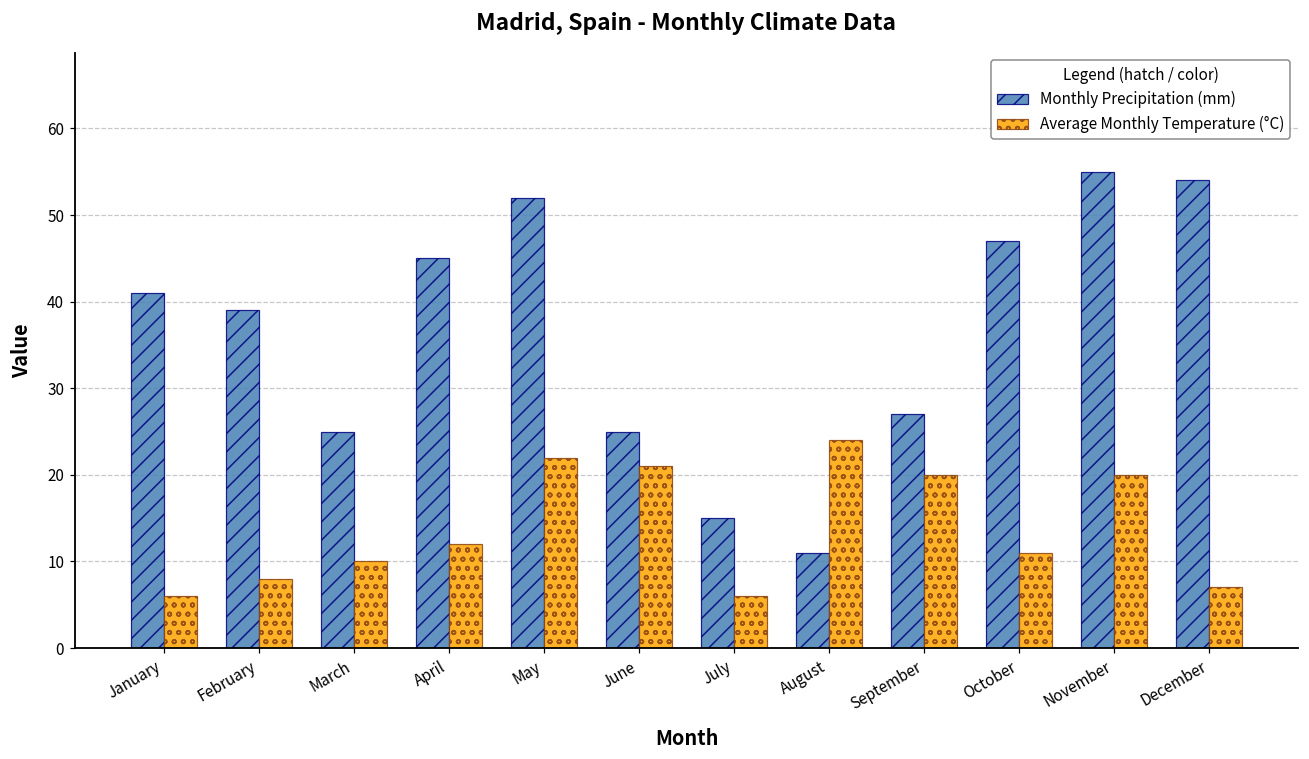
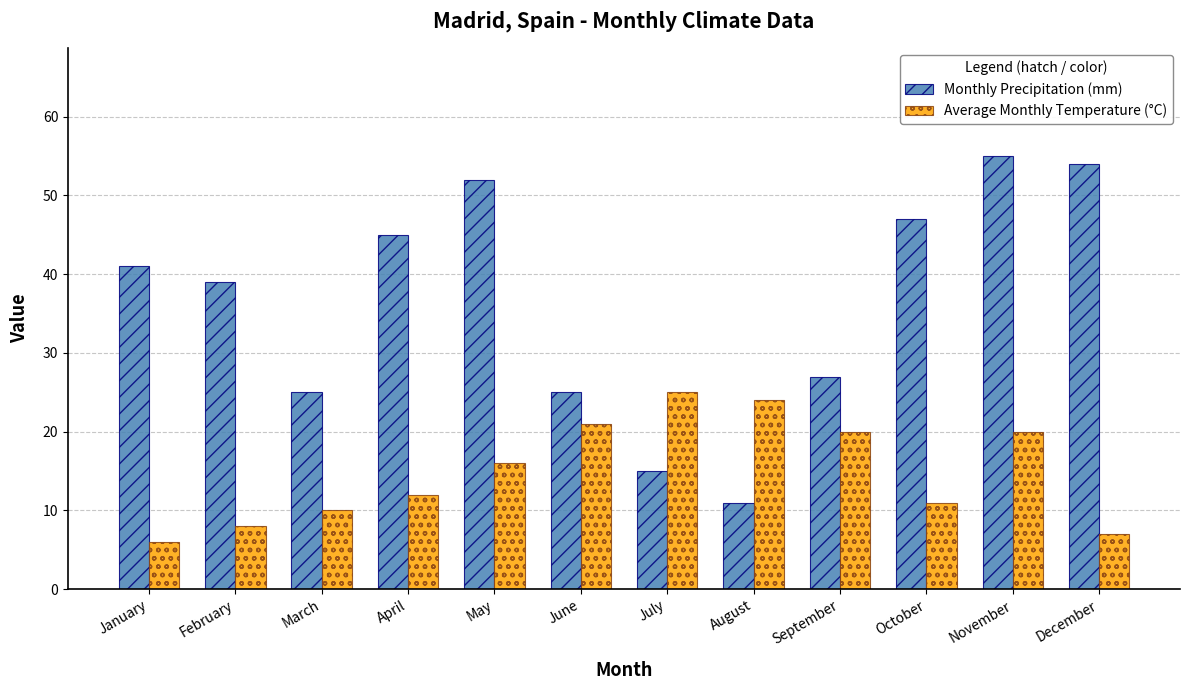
Average Monthly Temperature (°C), May: 22 -> 16
Average Monthly Temperature (°C), July: 6 -> 25
